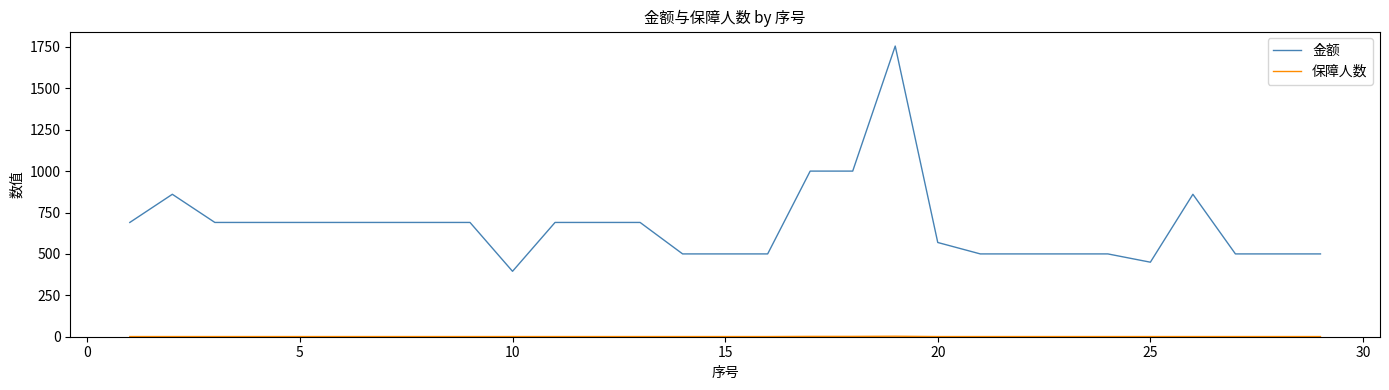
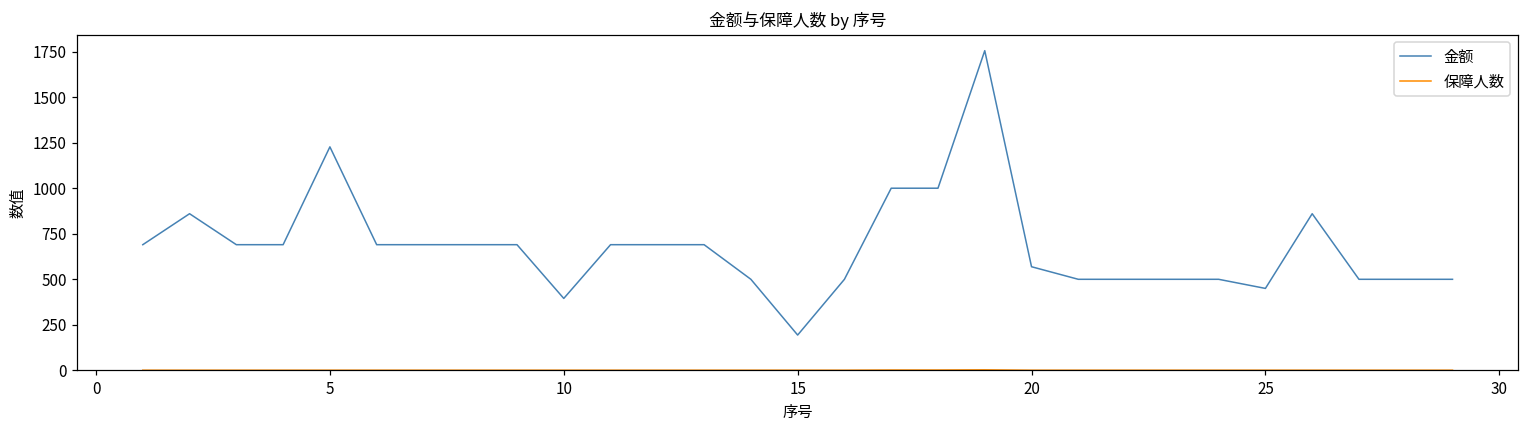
金额, 5: 690 -> 1230
金额, 15: 500 -> 190
